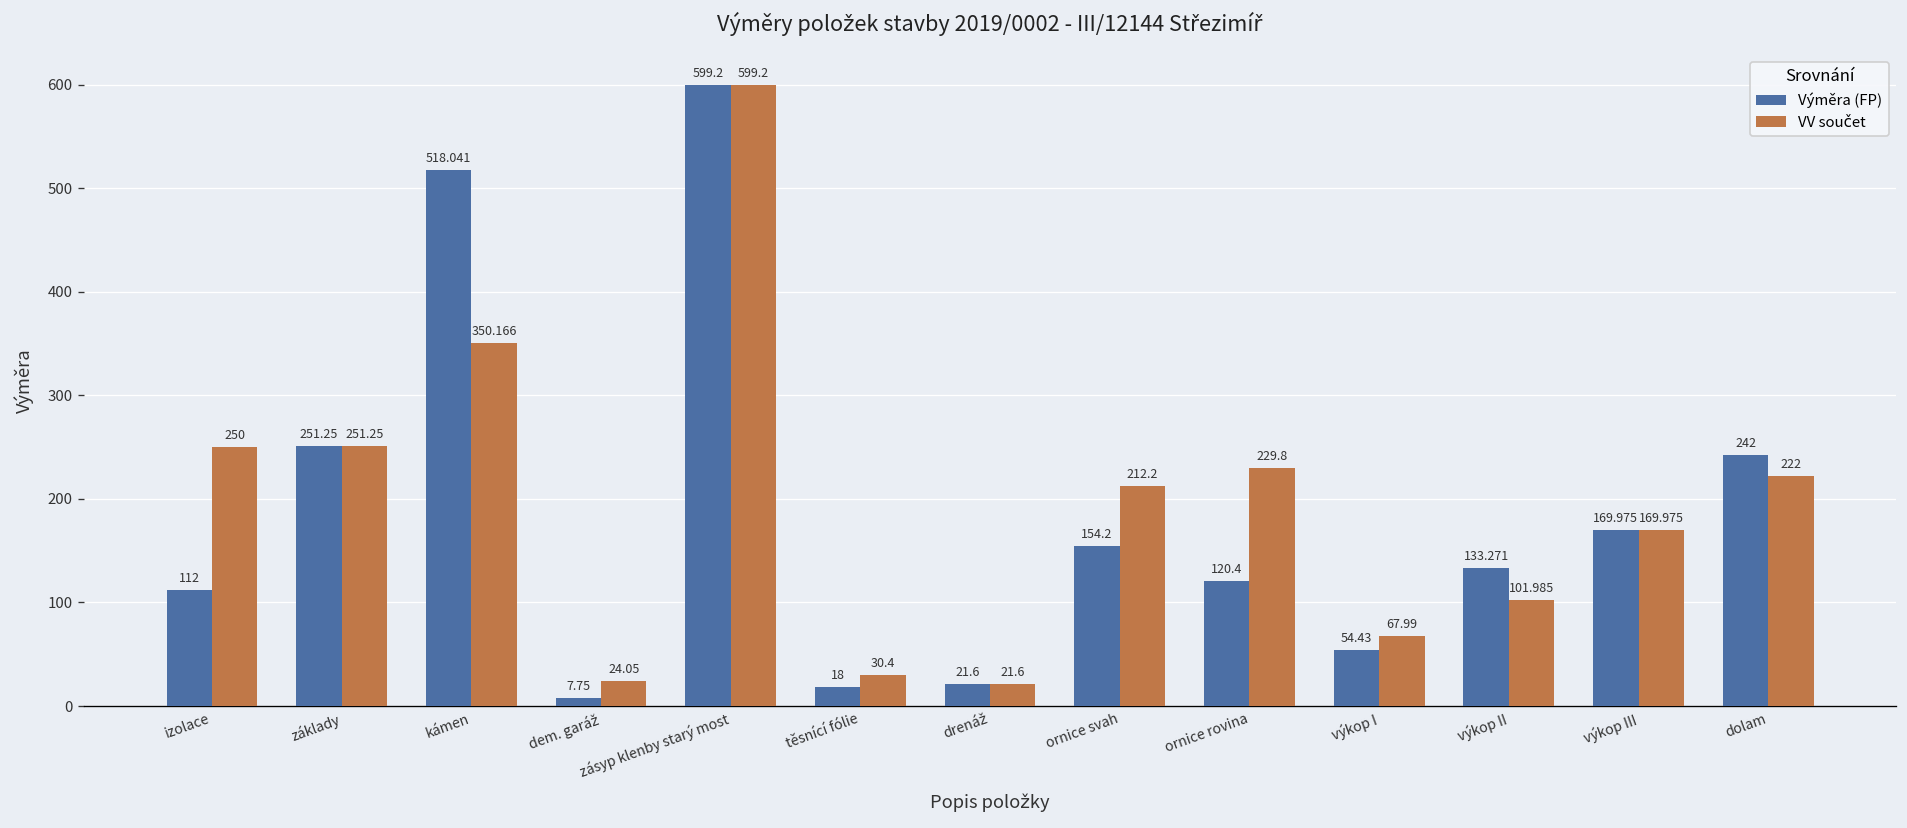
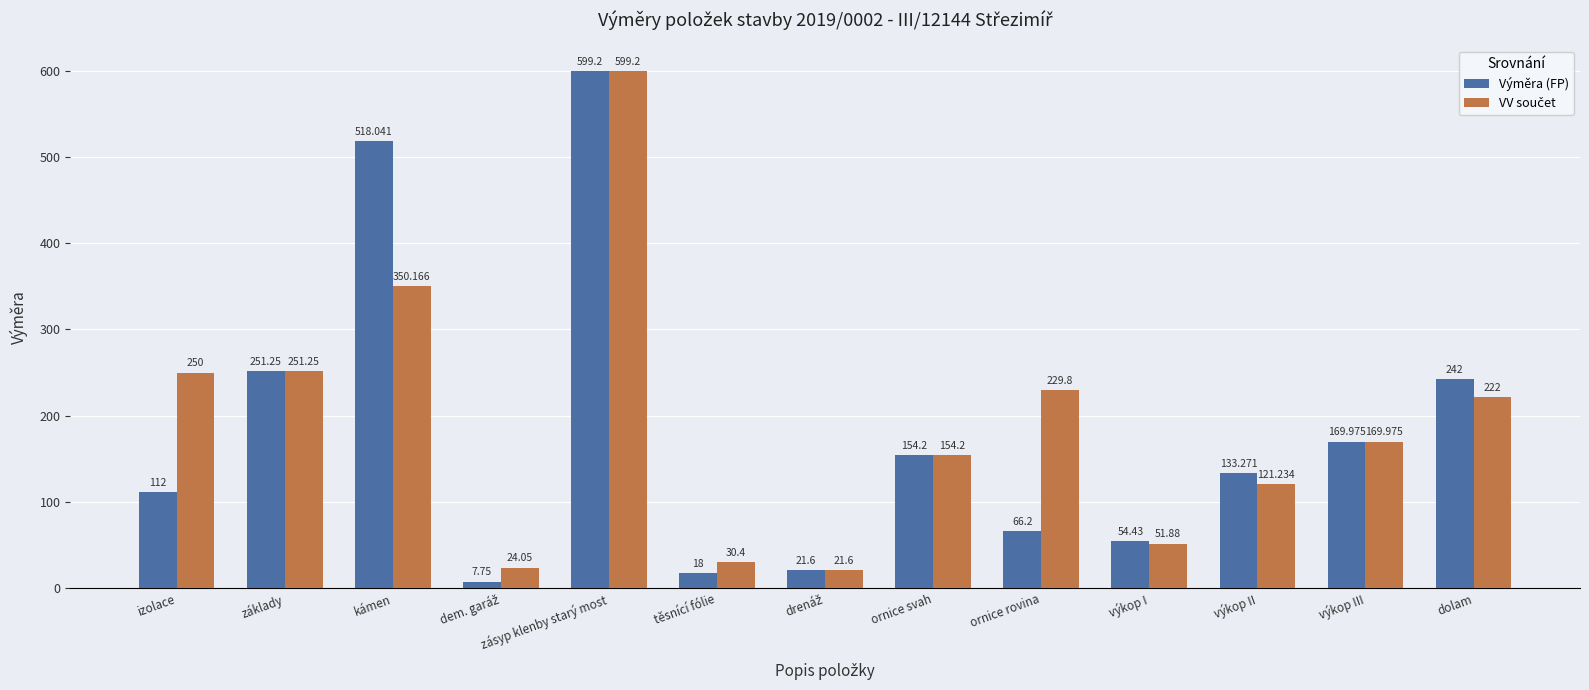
VV součet, ornice svah: 212.2 -> 154.2
Výměra (FP), ornice rovina: 120.4 -> 66.2
VV součet, výkop I: 67.99 -> 51.88
VV součet, výkop II: 101.985 -> 121.234
